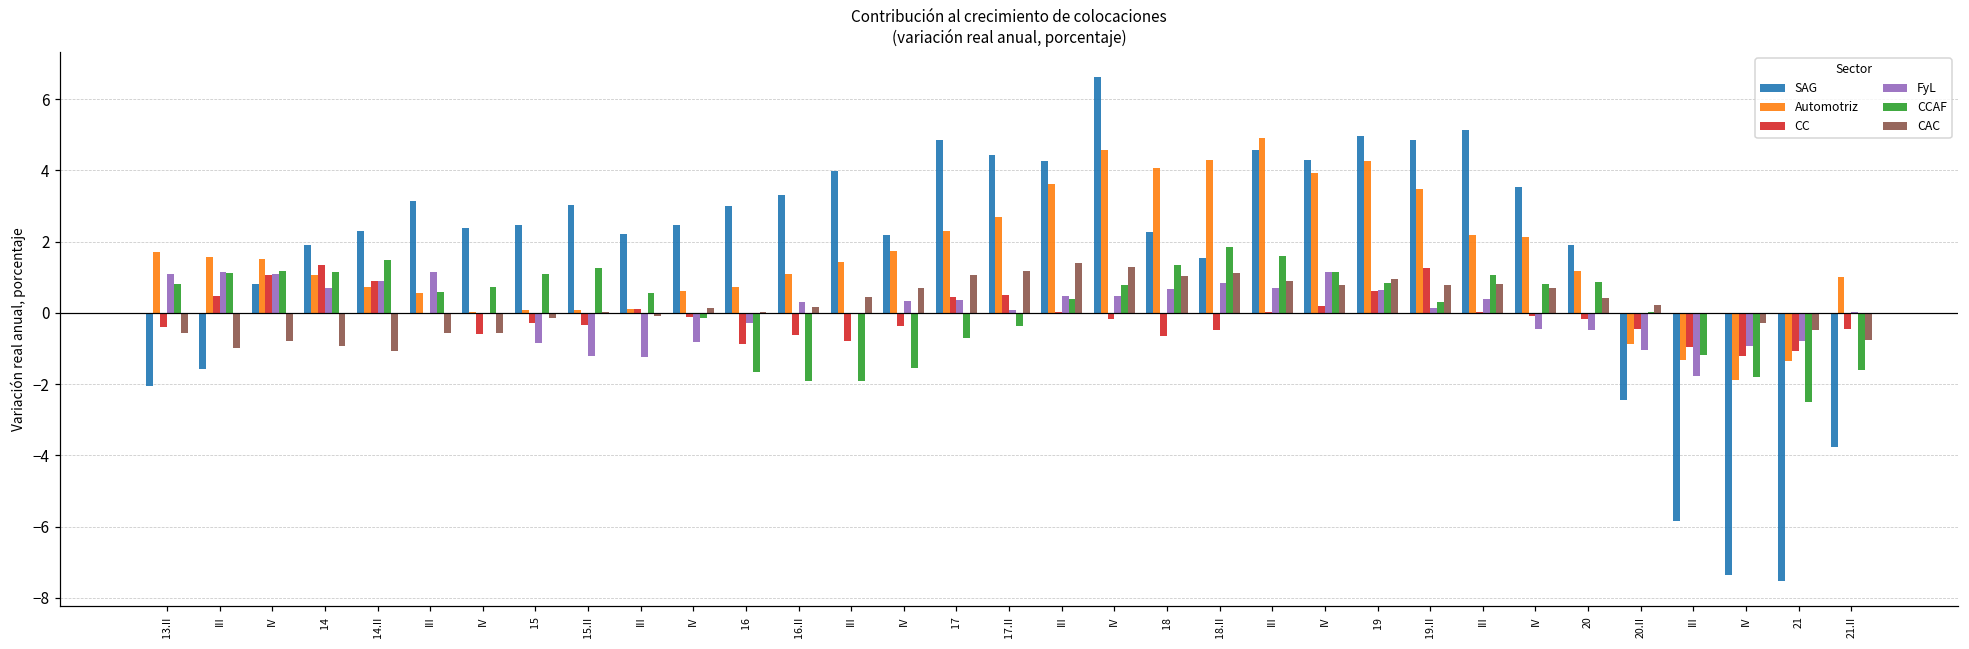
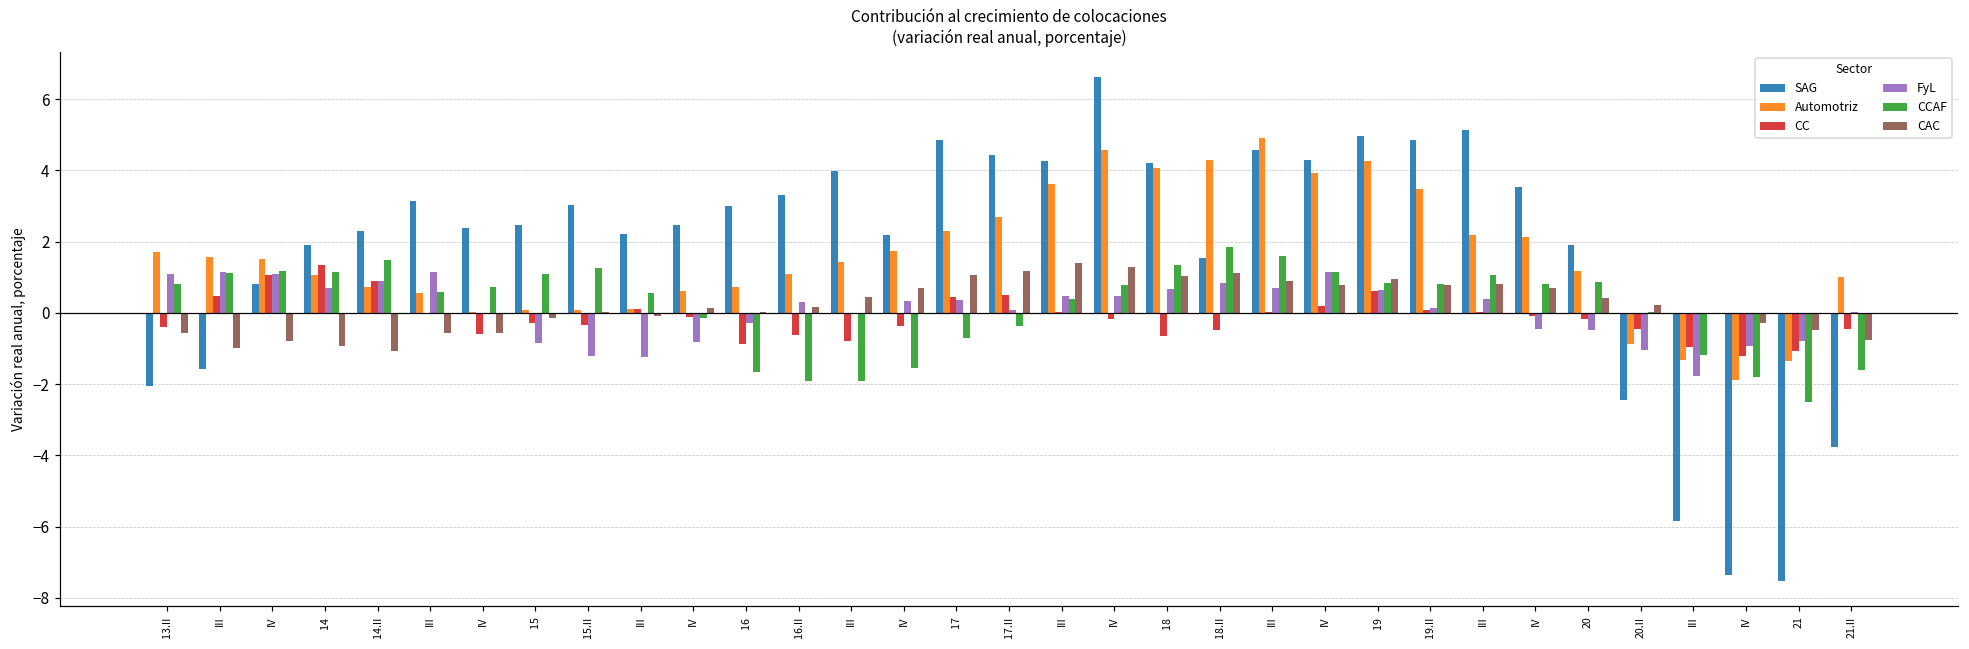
SAG, 18: 2.3 -> 4.2
CC, 19.II: 1.3 -> 0.1
CCAF, 19.II: 0.3 -> 0.8
